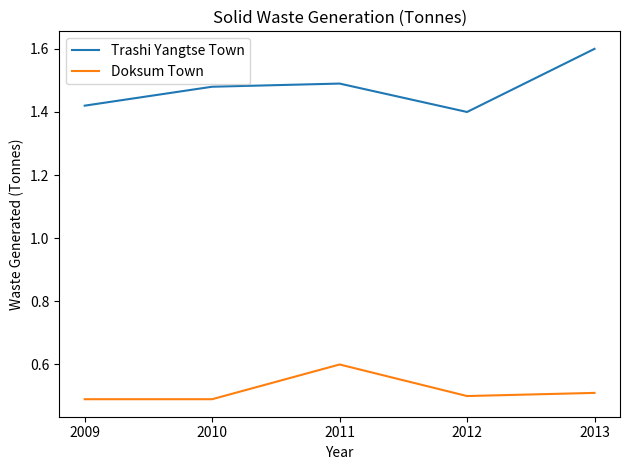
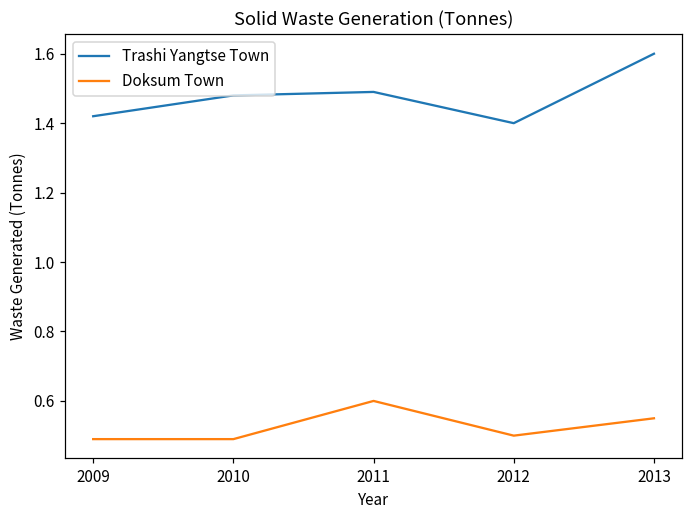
Doksum Town, 2013: 0.51 -> 0.55
